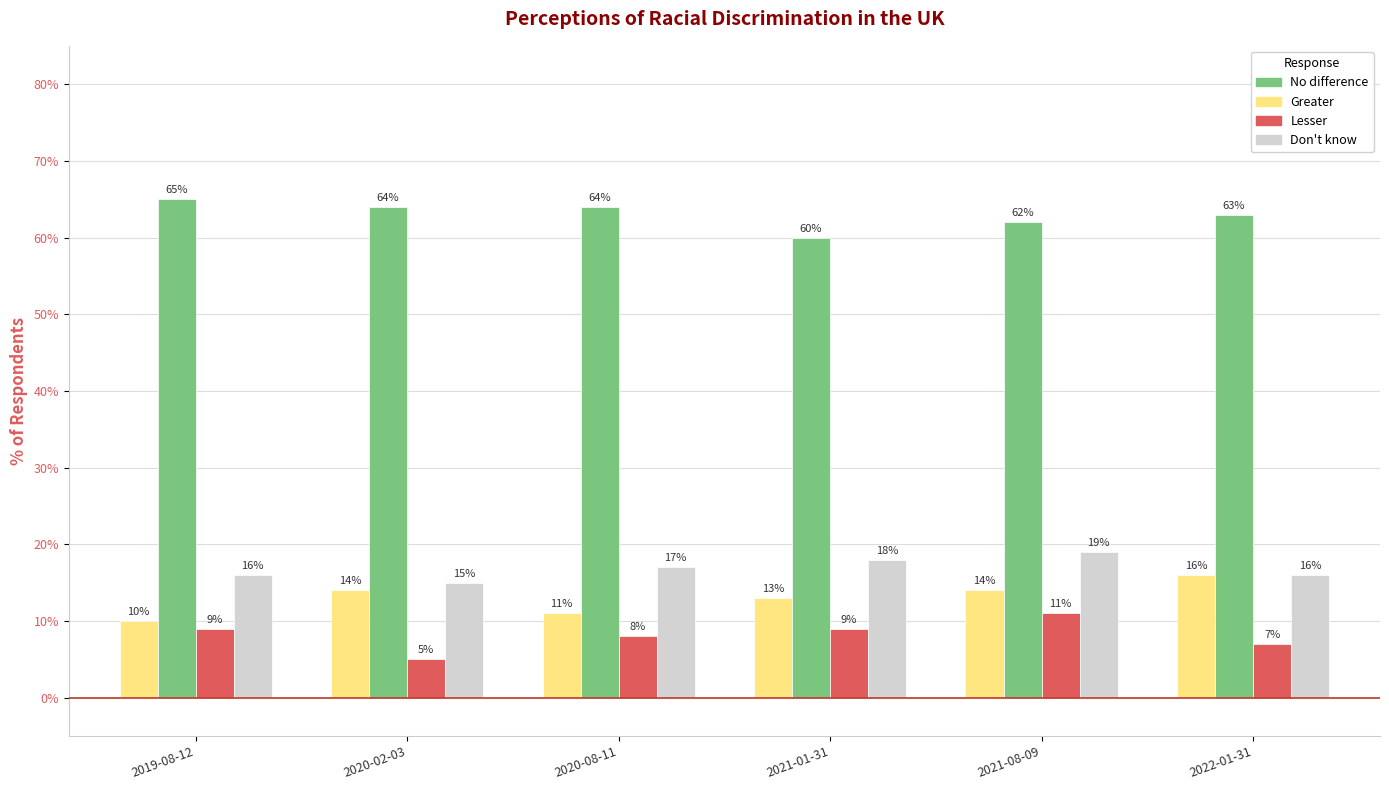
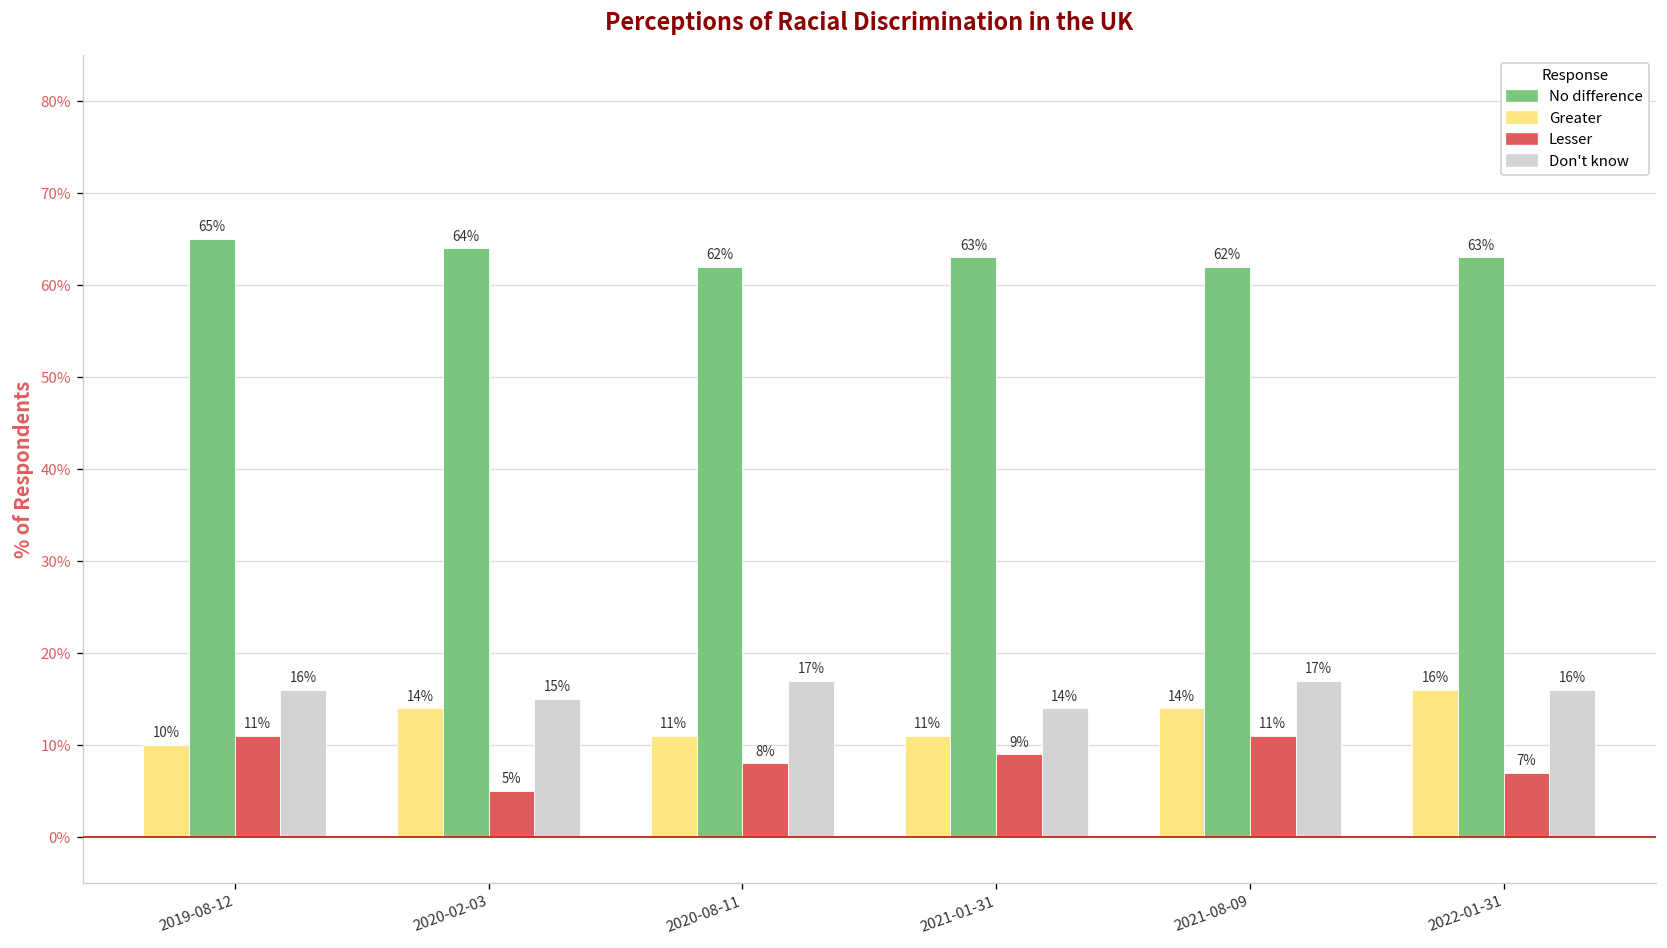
Lesser, 2019-08-12: 9% -> 11%
No difference, 2020-08-11: 64% -> 62%
Greater, 2021-01-31: 13% -> 11%
No difference, 2021-01-31: 60% -> 63%
Don't know, 2021-01-31: 18% -> 14%
Don't know, 2021-08-09: 19% -> 17%
